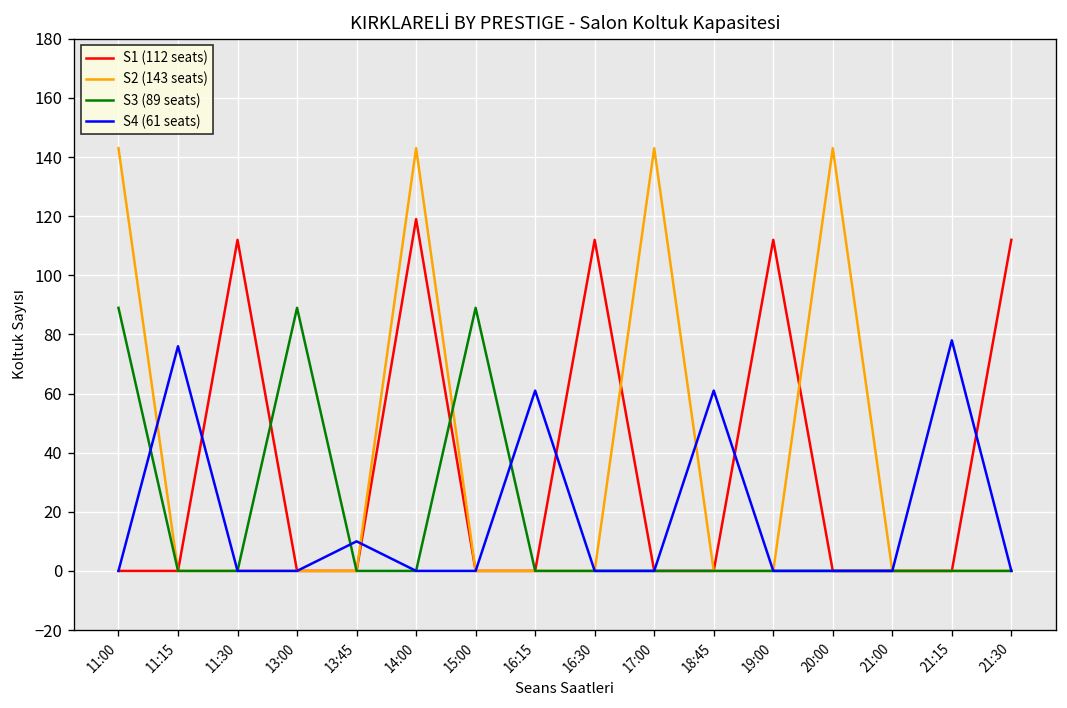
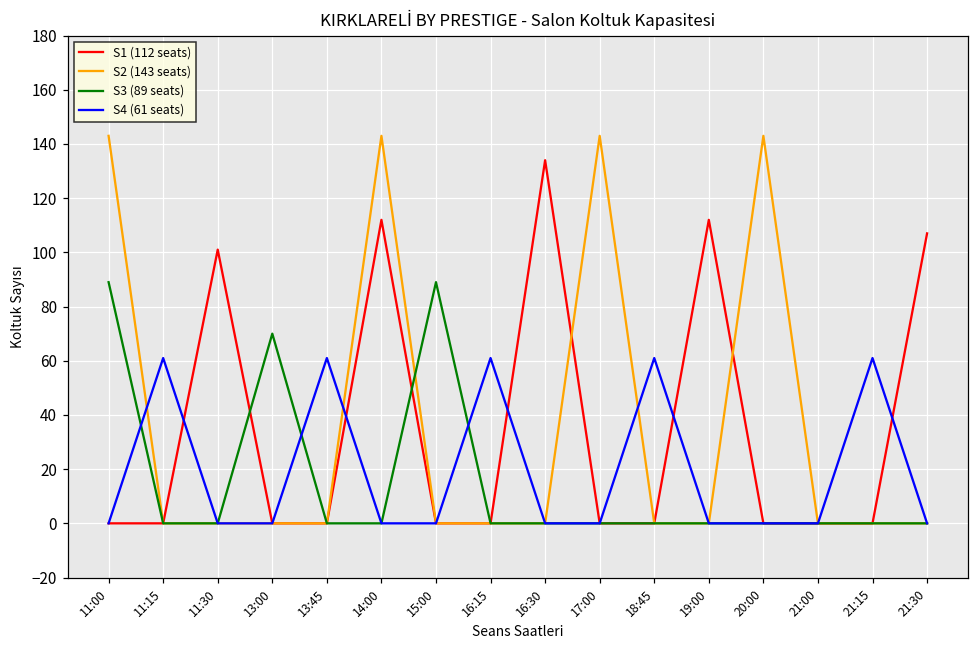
S4 (61 seats), 11:15: 76 -> 61
S1 (112 seats), 11:30: 112 -> 101
S3 (89 seats), 13:00: 89 -> 70
S4 (61 seats), 13:45: 10 -> 61
S1 (112 seats), 14:00: 119 -> 112
S1 (112 seats), 16:30: 112 -> 134
S4 (61 seats), 21:15: 78 -> 61
S1 (112 seats), 21:30: 112 -> 107
